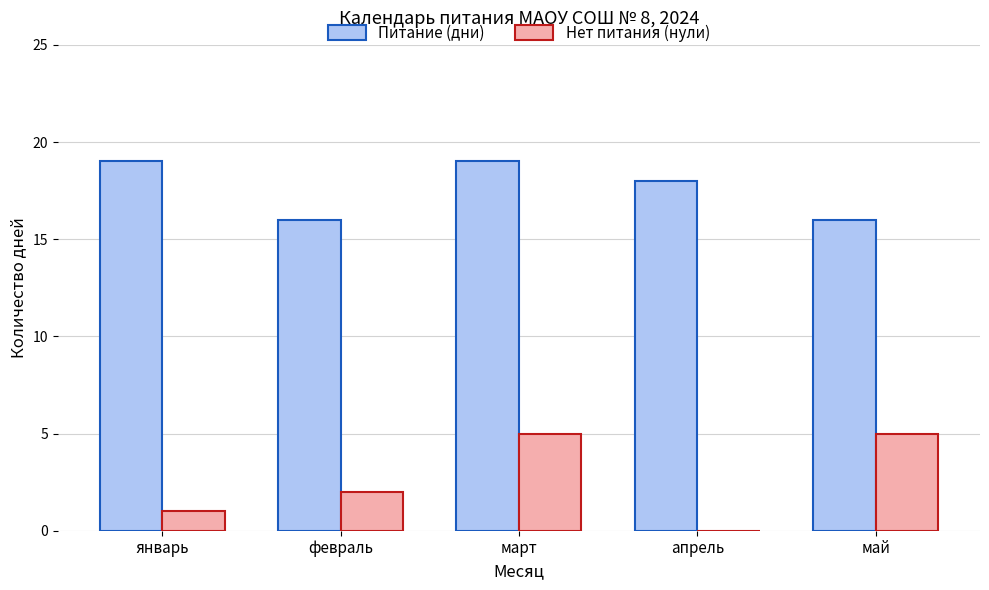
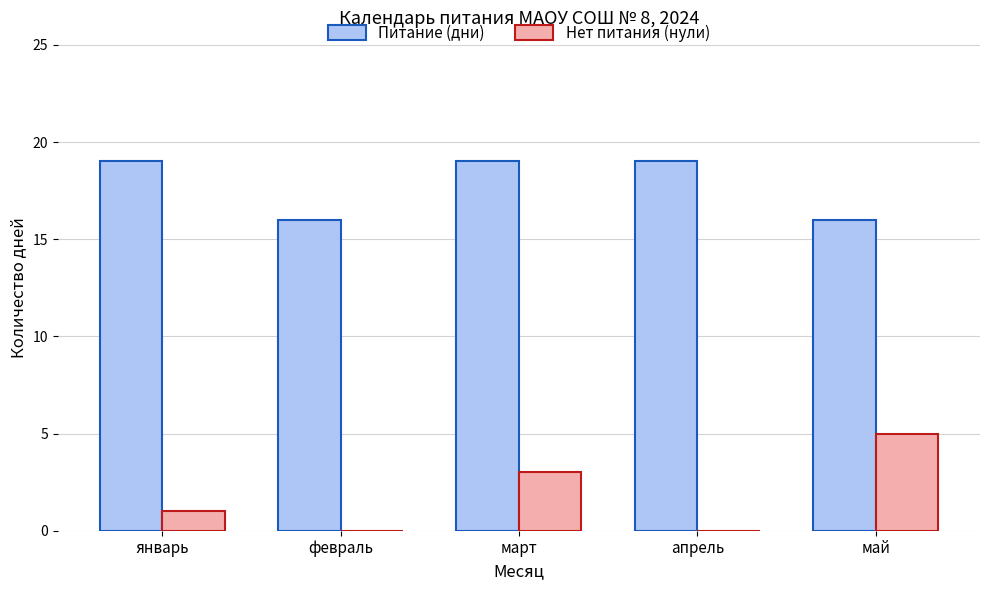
Нет питания (нули), февраль: 2 -> 0
Нет питания (нули), март: 5 -> 3
Питание (дни), апрель: 18 -> 19
